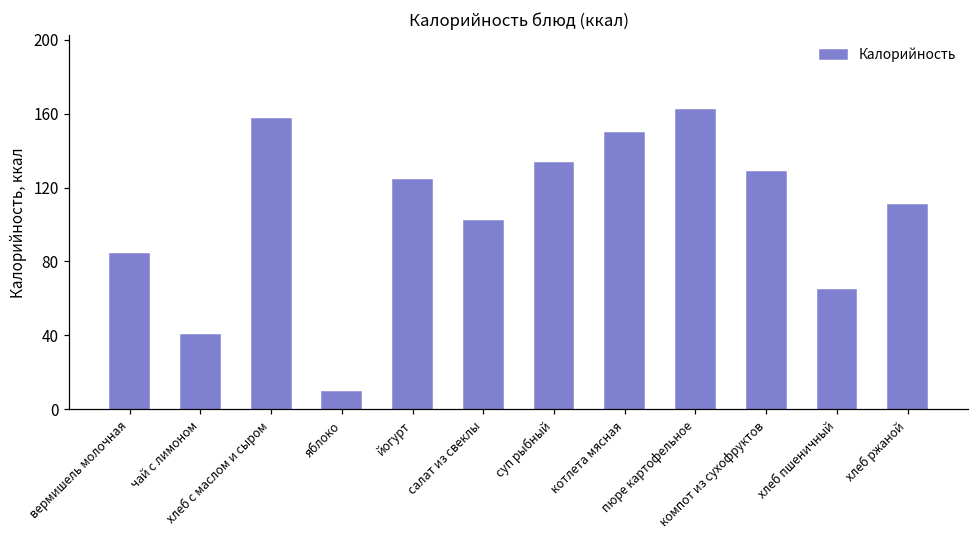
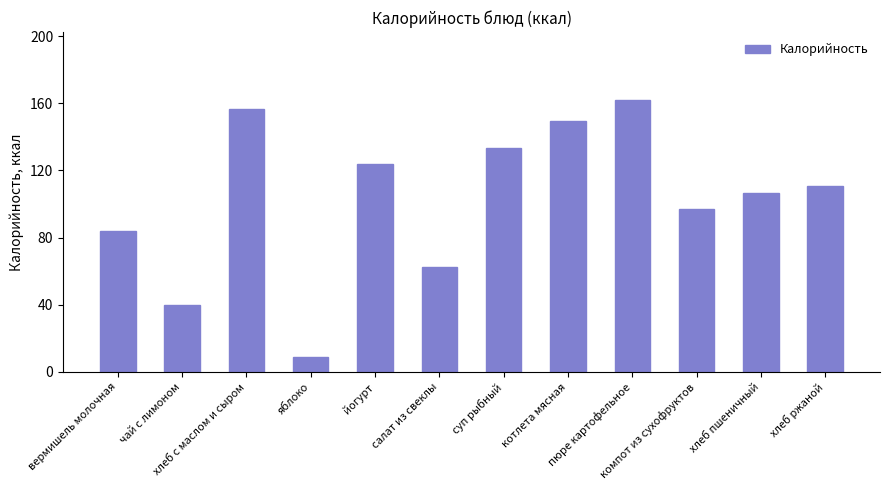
салат из свеклы: 102 -> 63
компот из сухофруктов: 128 -> 97
хлеб пшеничный: 64 -> 107
